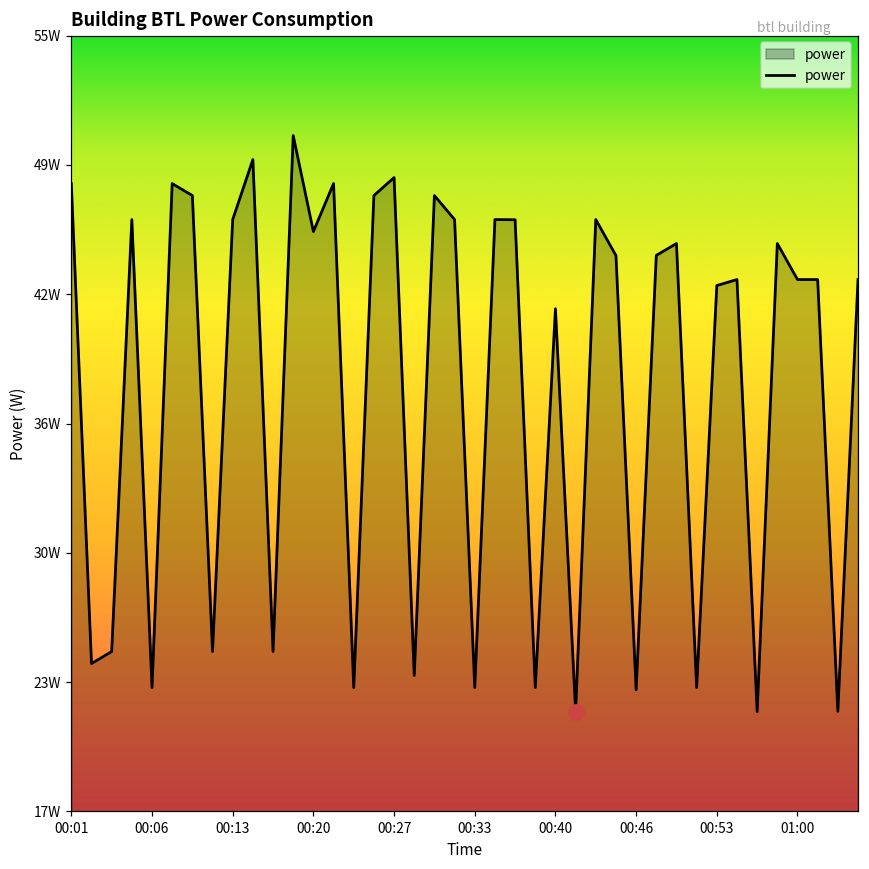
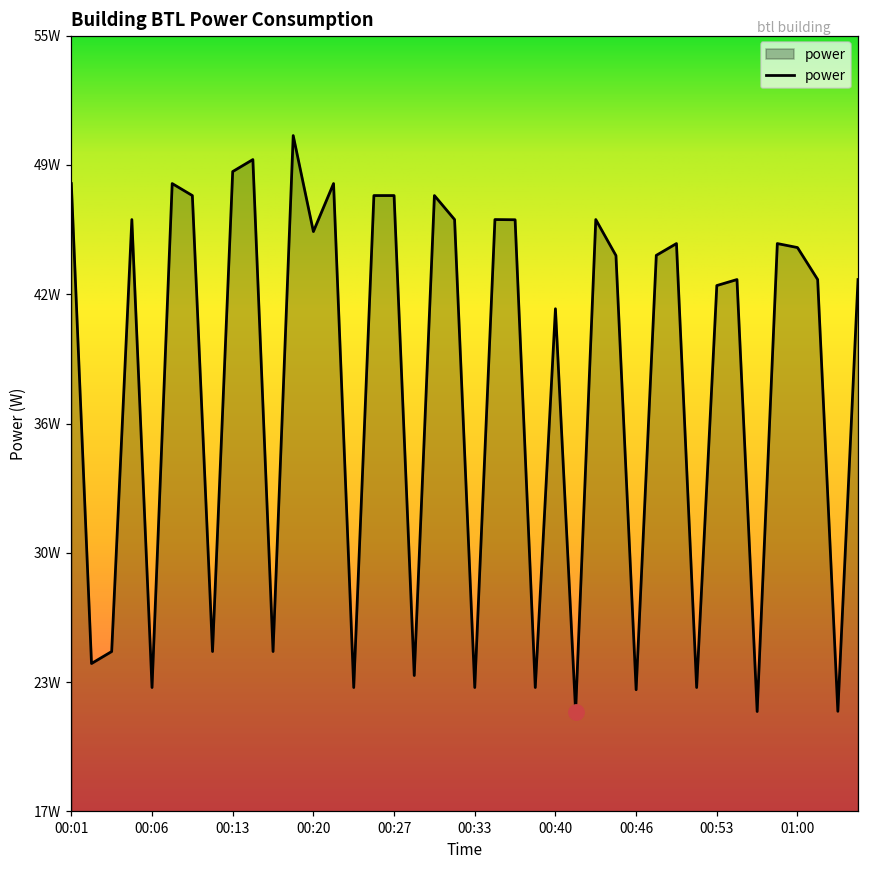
power, 00:13: 46.2W -> 48.6W
power, 00:27: 48.3W -> 47.4W
power, 01:00: 43.2W -> 44.8W
